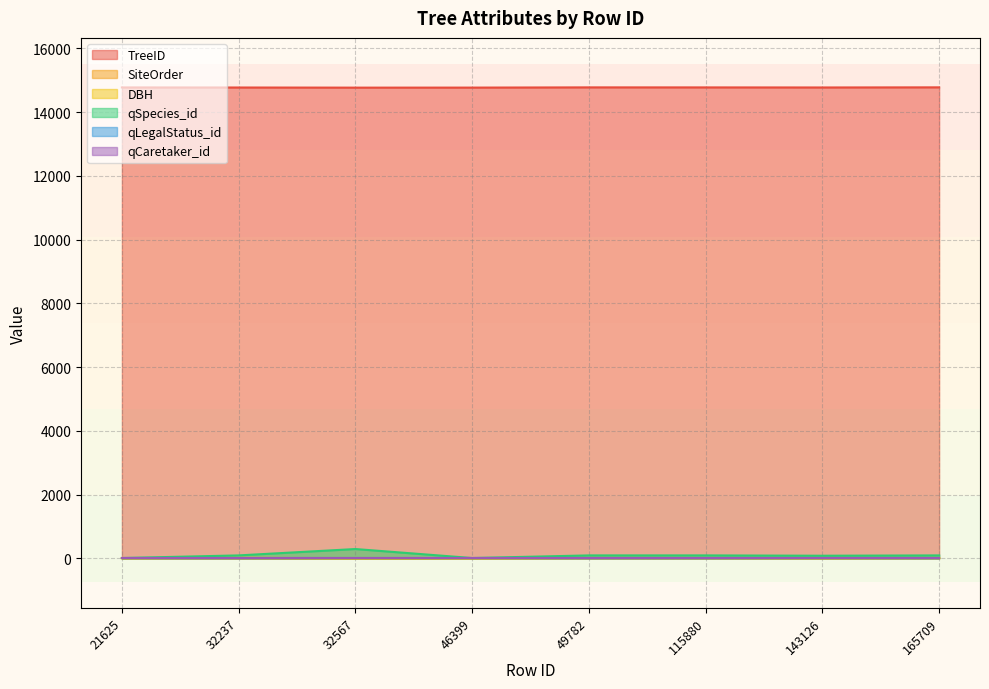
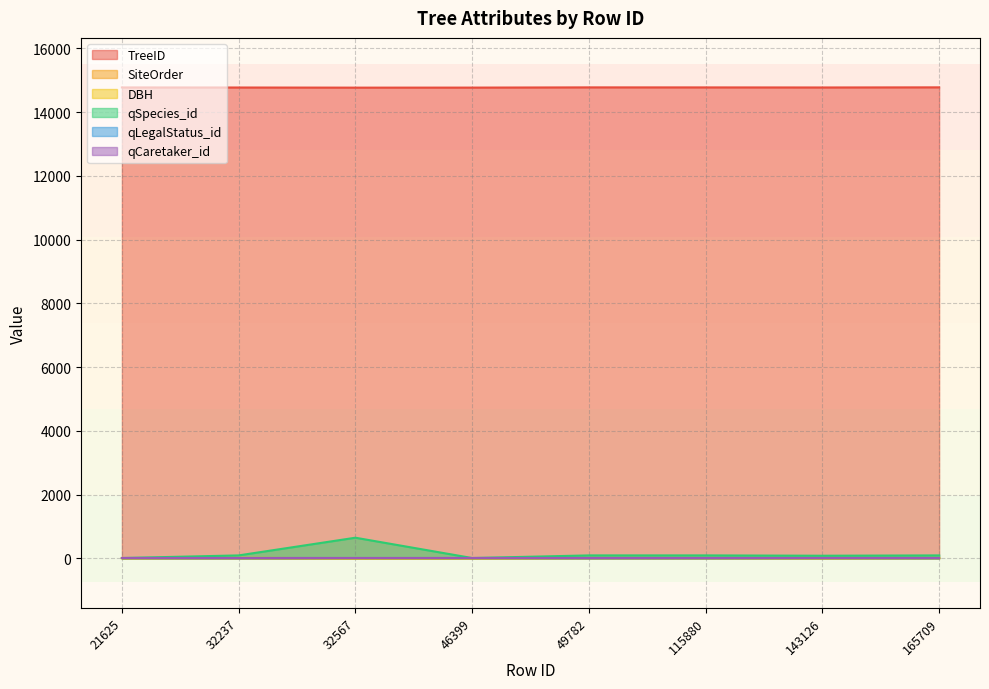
qSpecies_id, 32567: 300 -> 600
